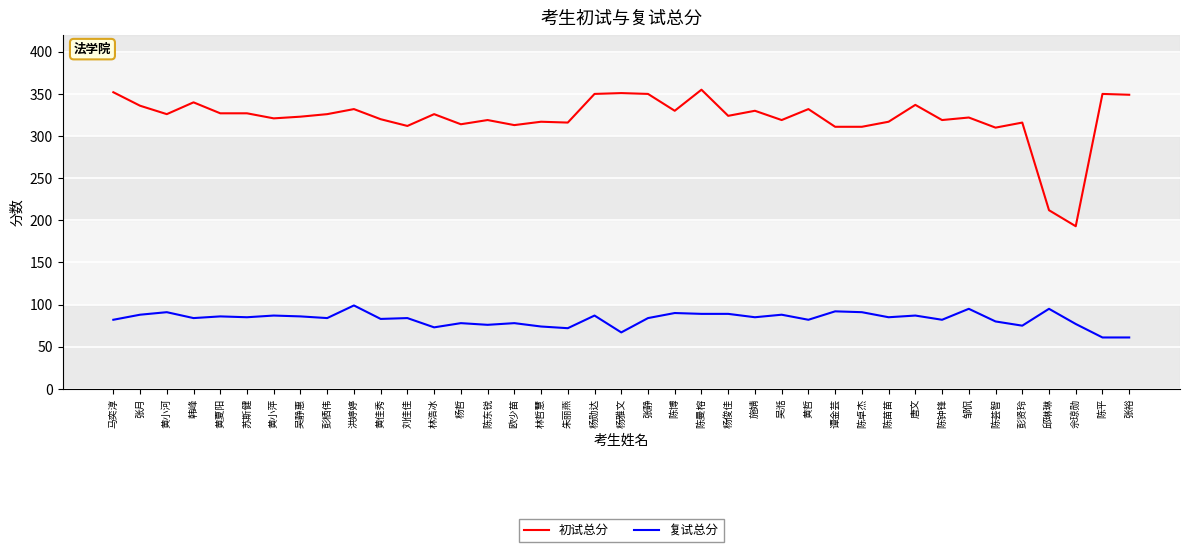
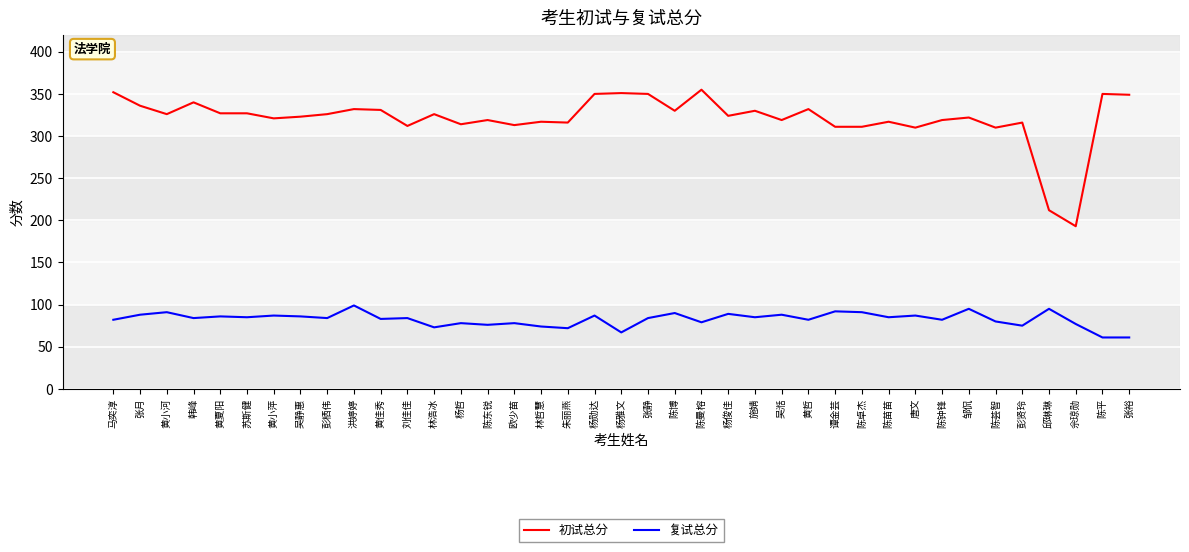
初试总分, 黄佳秀: 320 -> 330
复试总分, 陈曼榕: 90 -> 80
初试总分, 唐文: 340 -> 310
